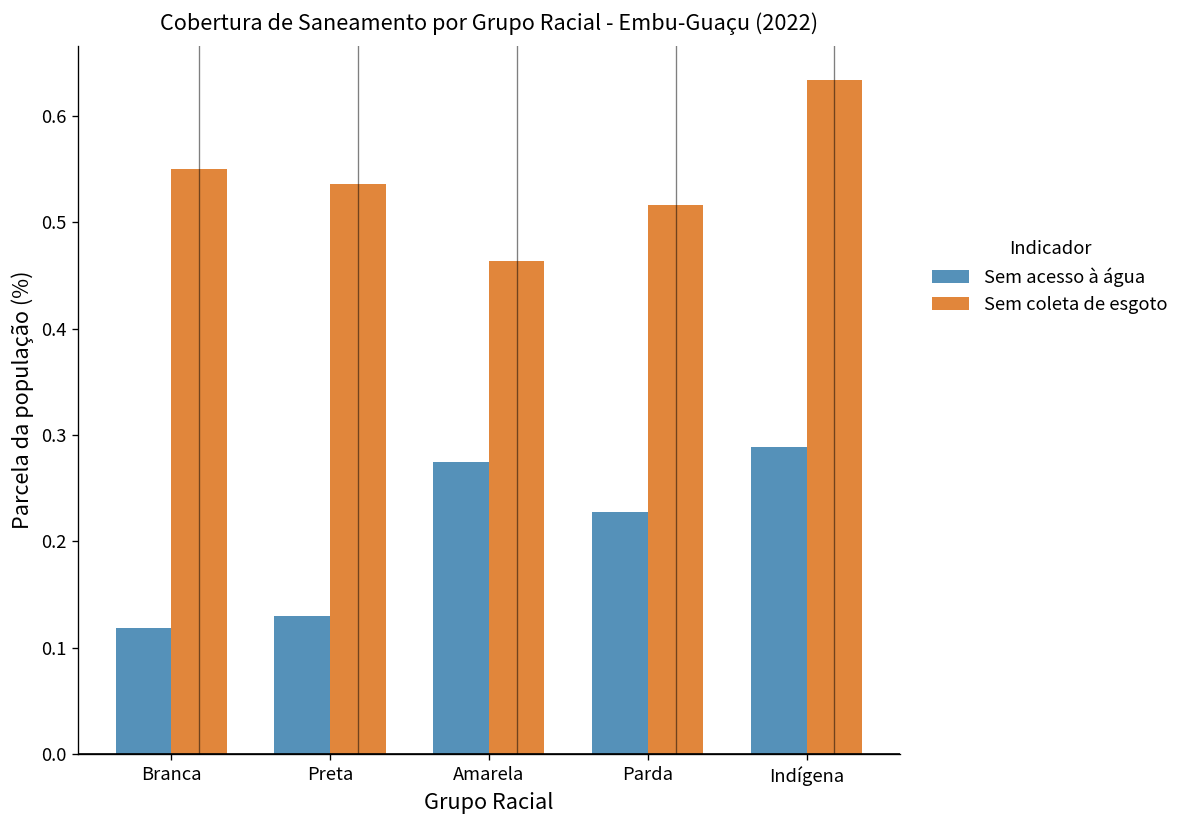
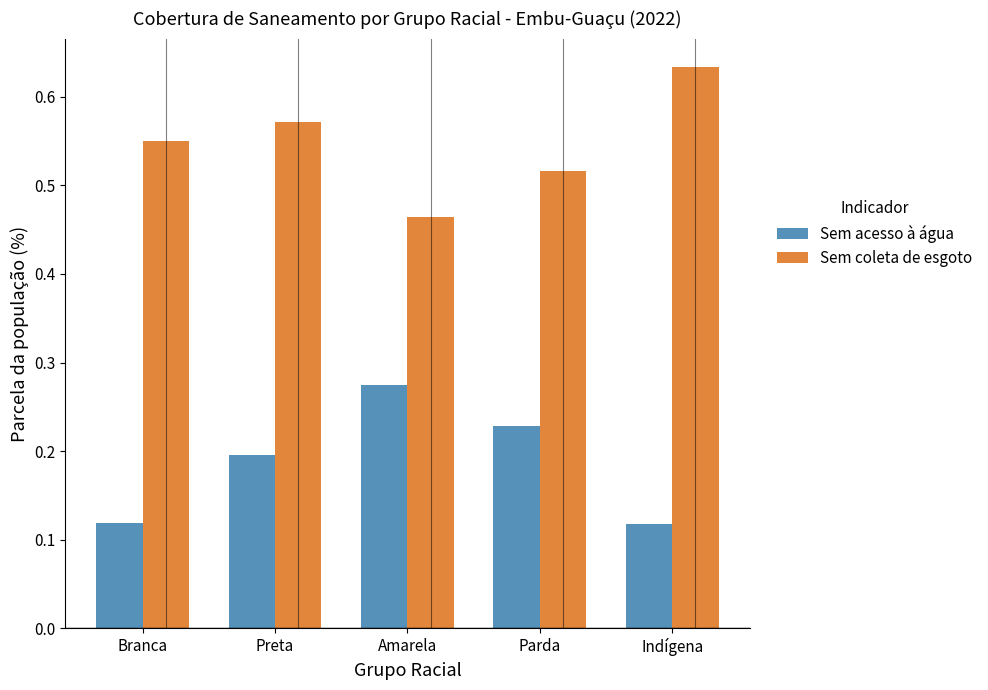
Sem acesso à água, Preta: 0.13 -> 0.20
Sem coleta de esgoto, Preta: 0.54 -> 0.57
Sem acesso à água, Indígena: 0.29 -> 0.12
